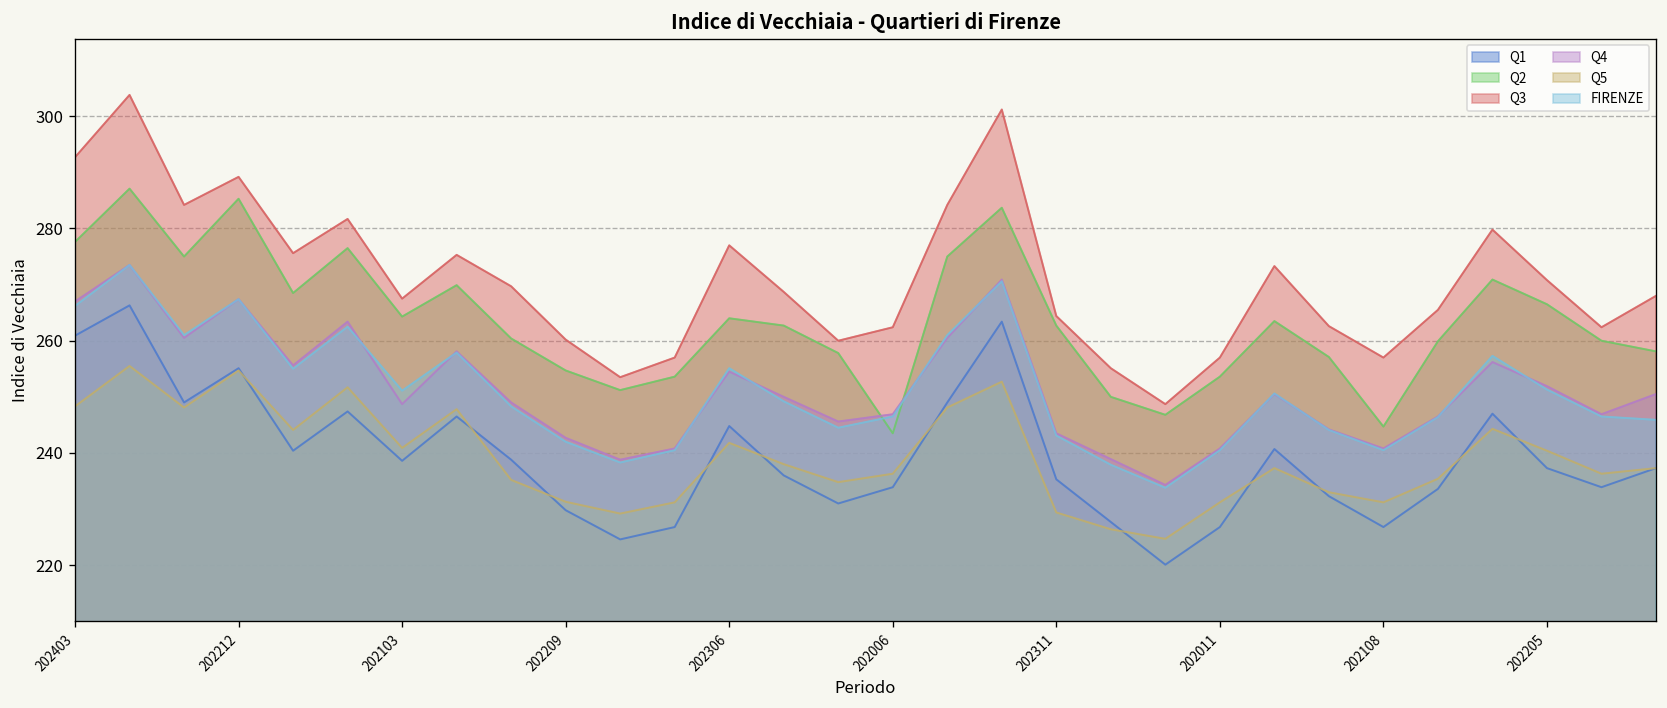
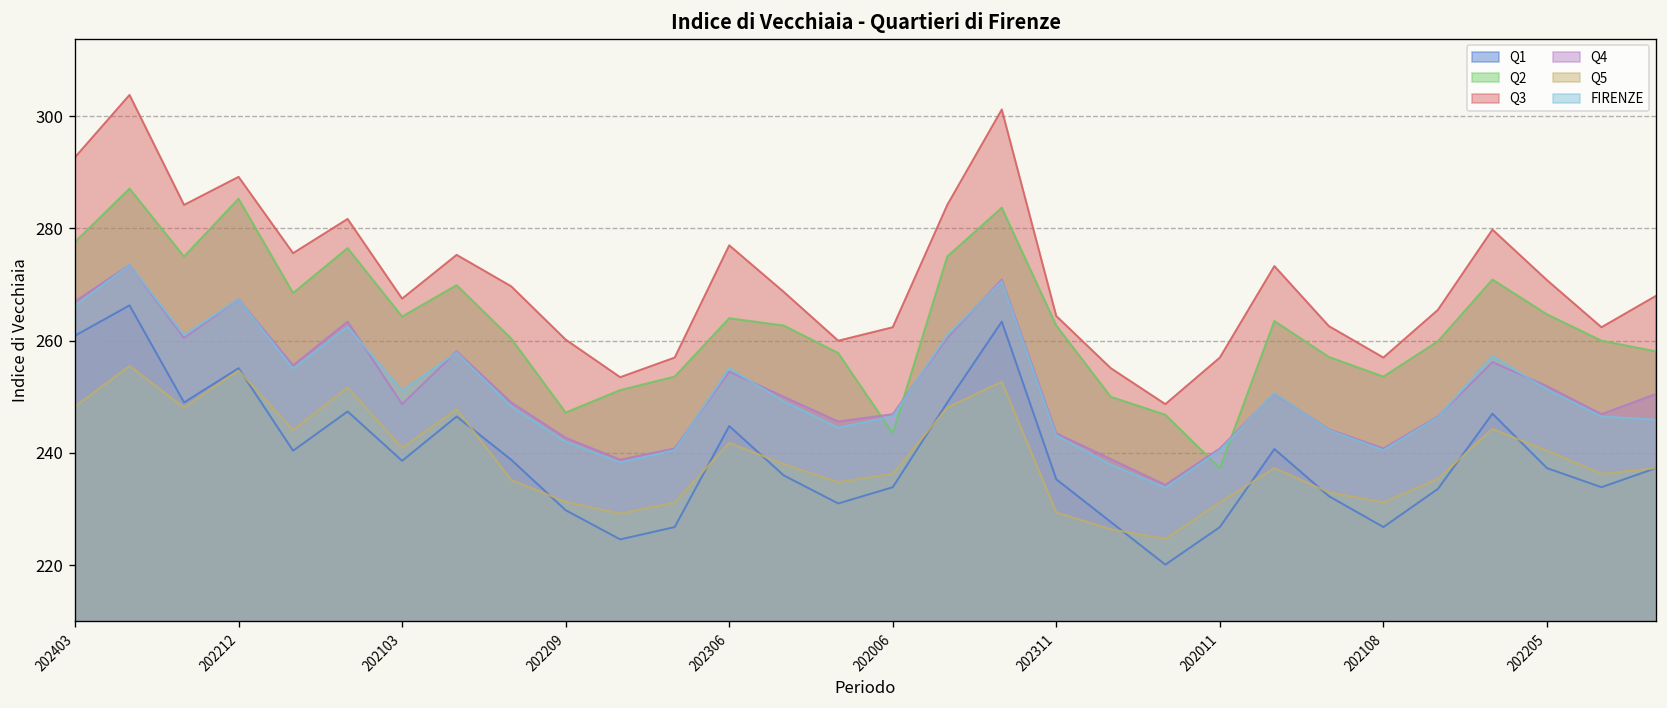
Q2, 202209: 255 -> 247
Q2, 202011: 254 -> 237
Q2, 202108: 245 -> 254
Q2, 202205: 267 -> 265
